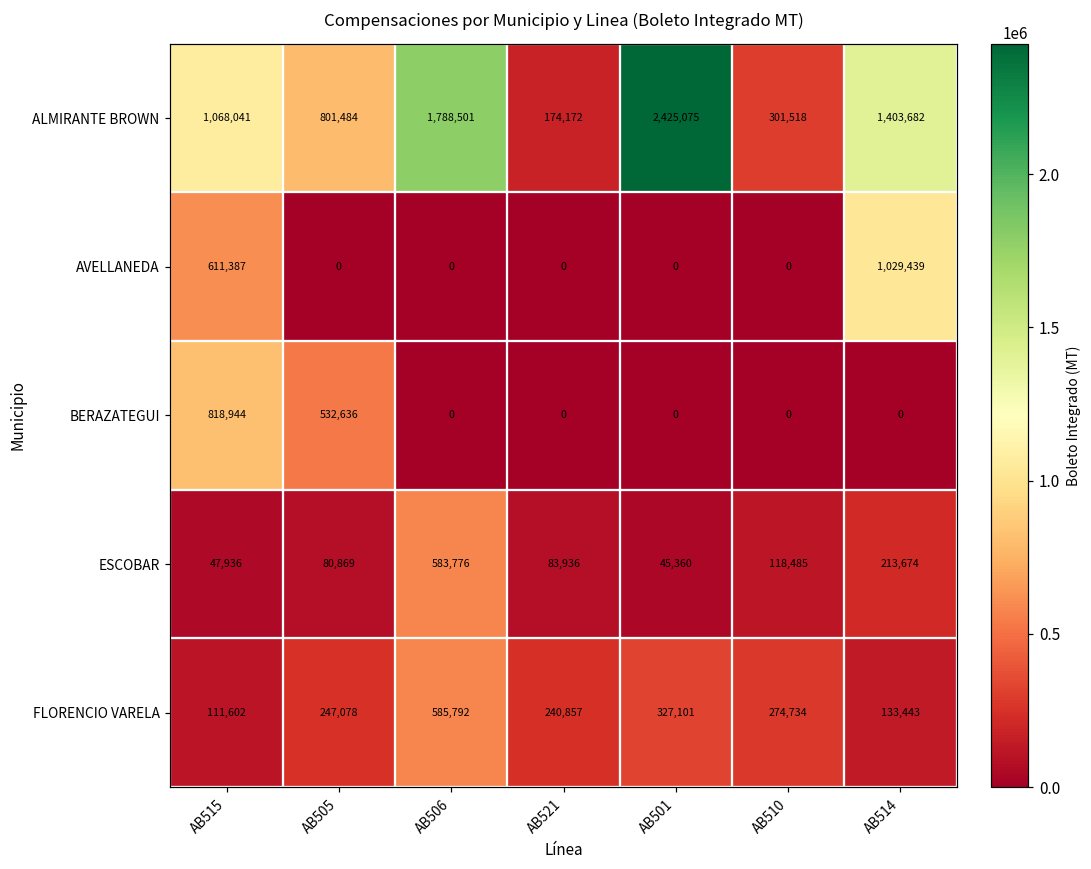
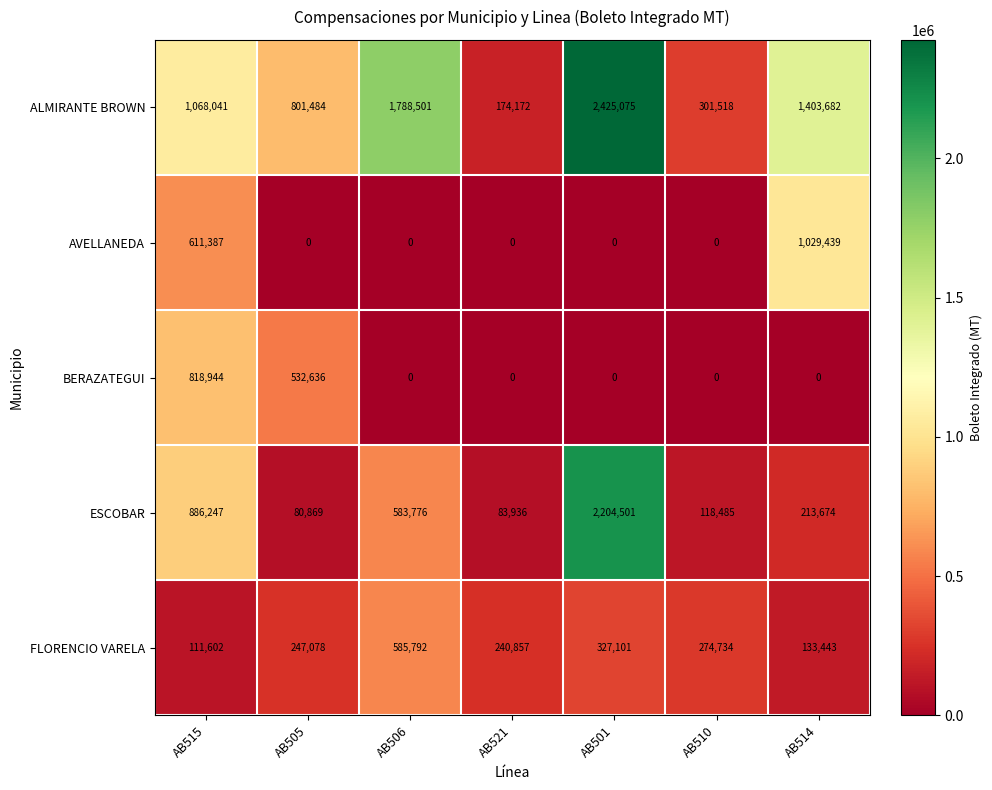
ESCOBAR, AB515: 47,936 -> 886,247
ESCOBAR, AB501: 45,360 -> 2,204,501
